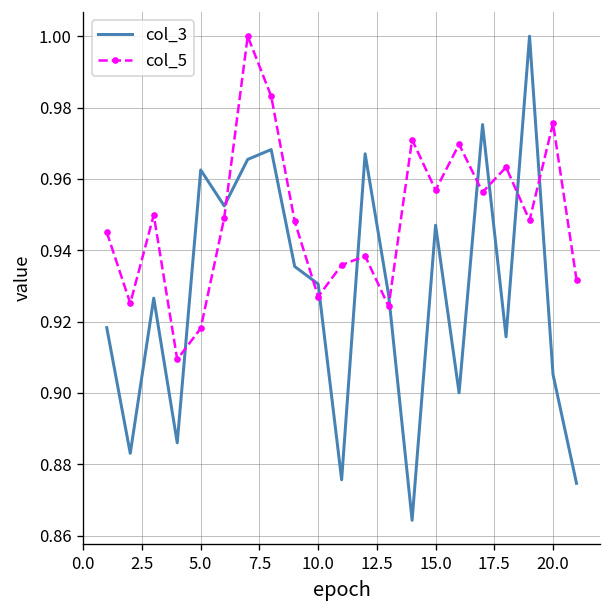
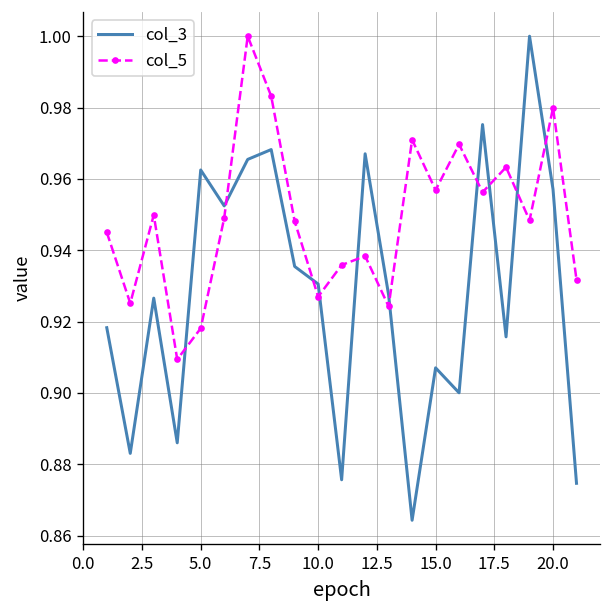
col_3, 15.0: 0.947 -> 0.907
col_3, 20.0: 0.905 -> 0.957
col_5, 20.0: 0.976 -> 0.980
